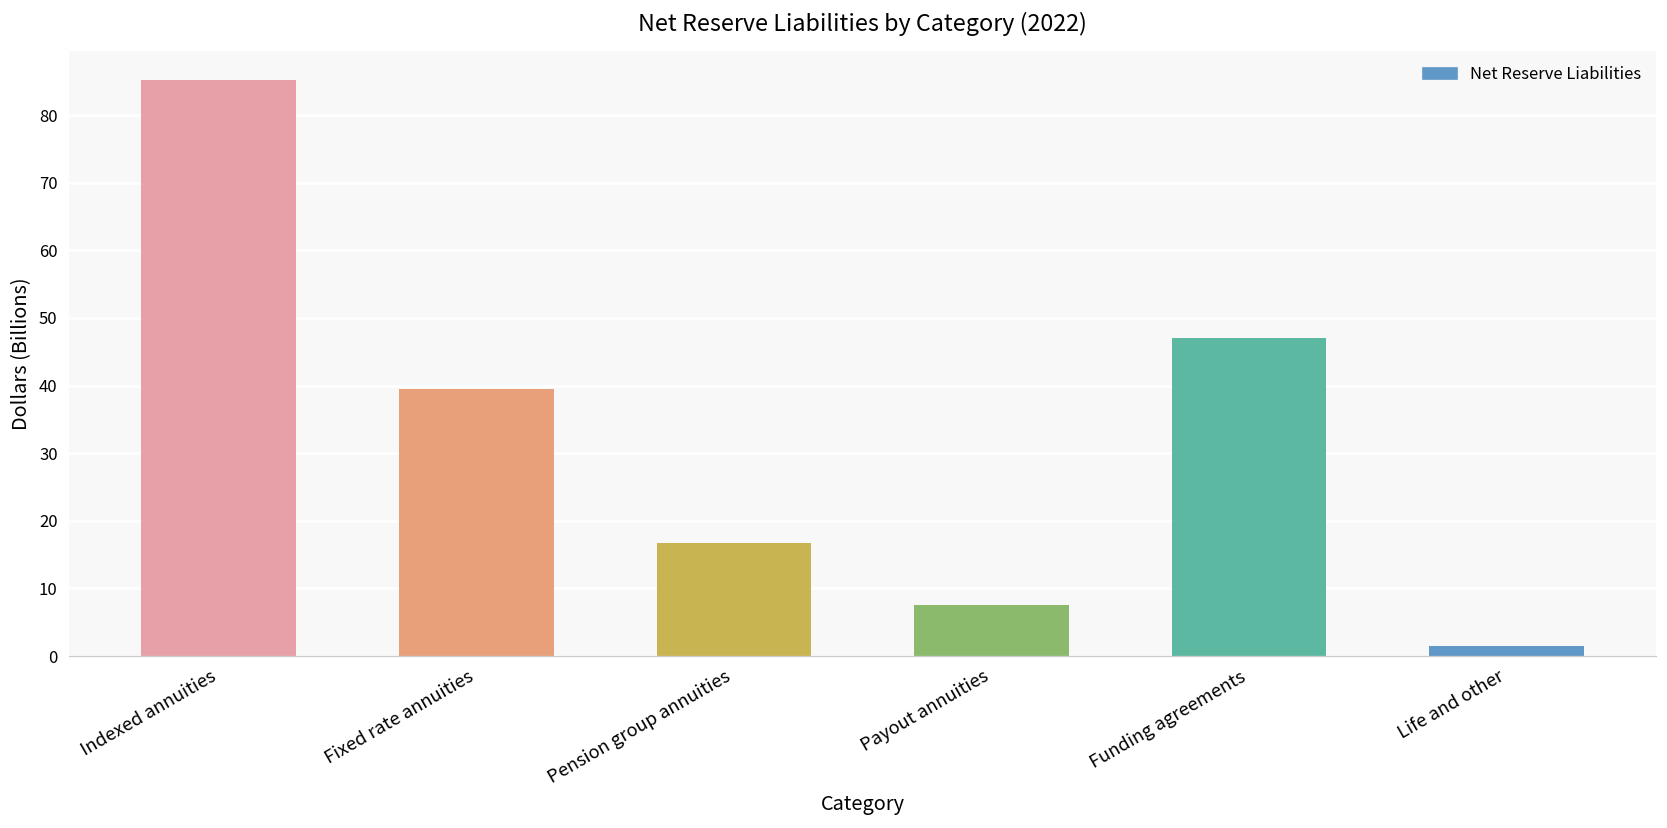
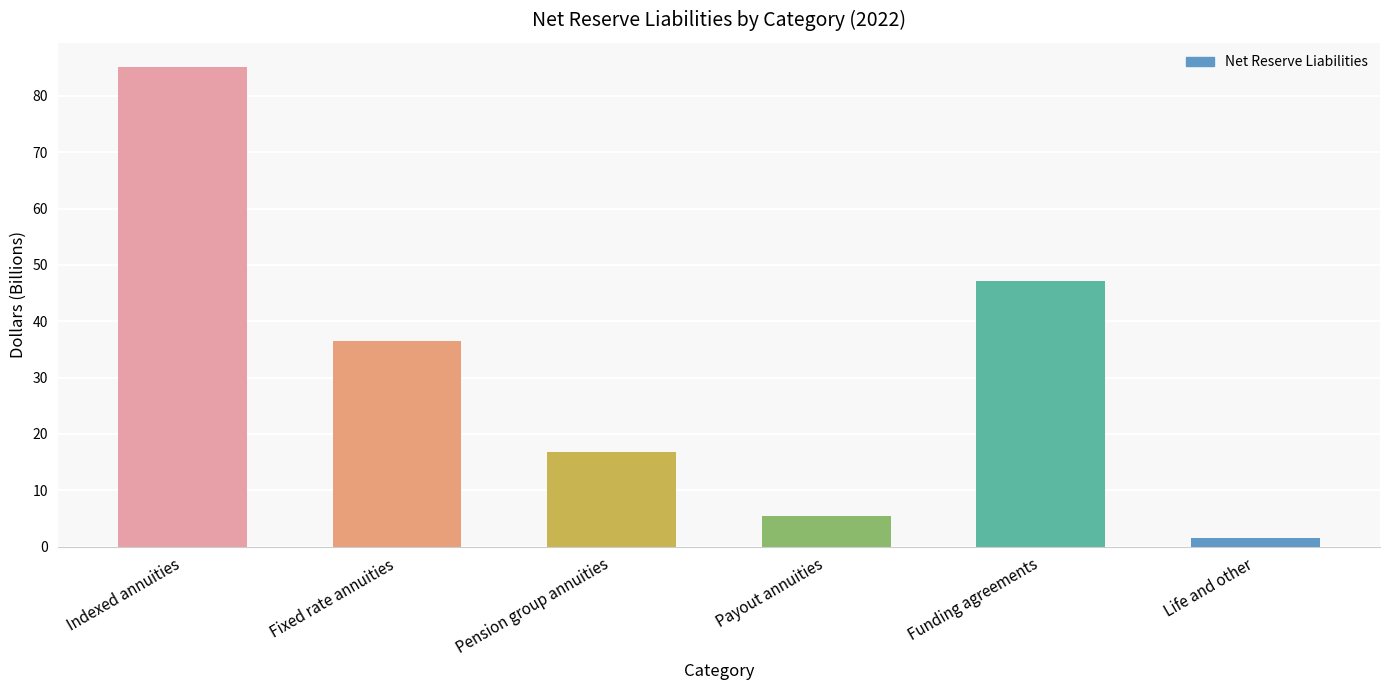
Fixed rate annuities: 40 -> 37
Payout annuities: 8 -> 5
